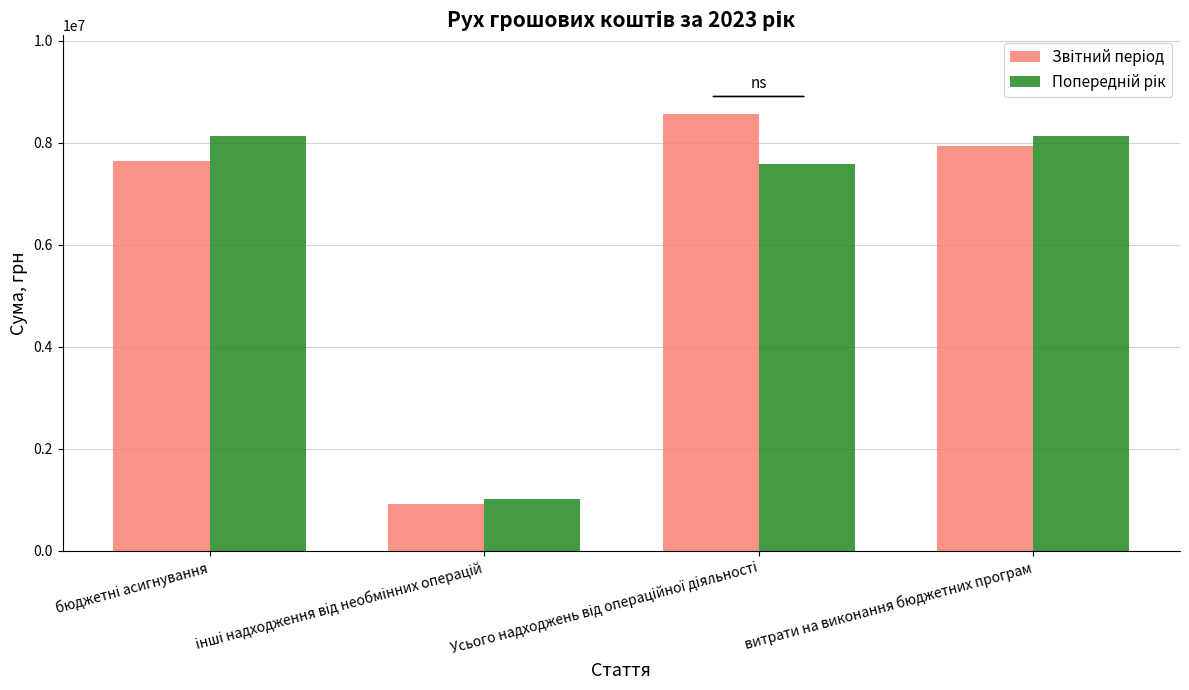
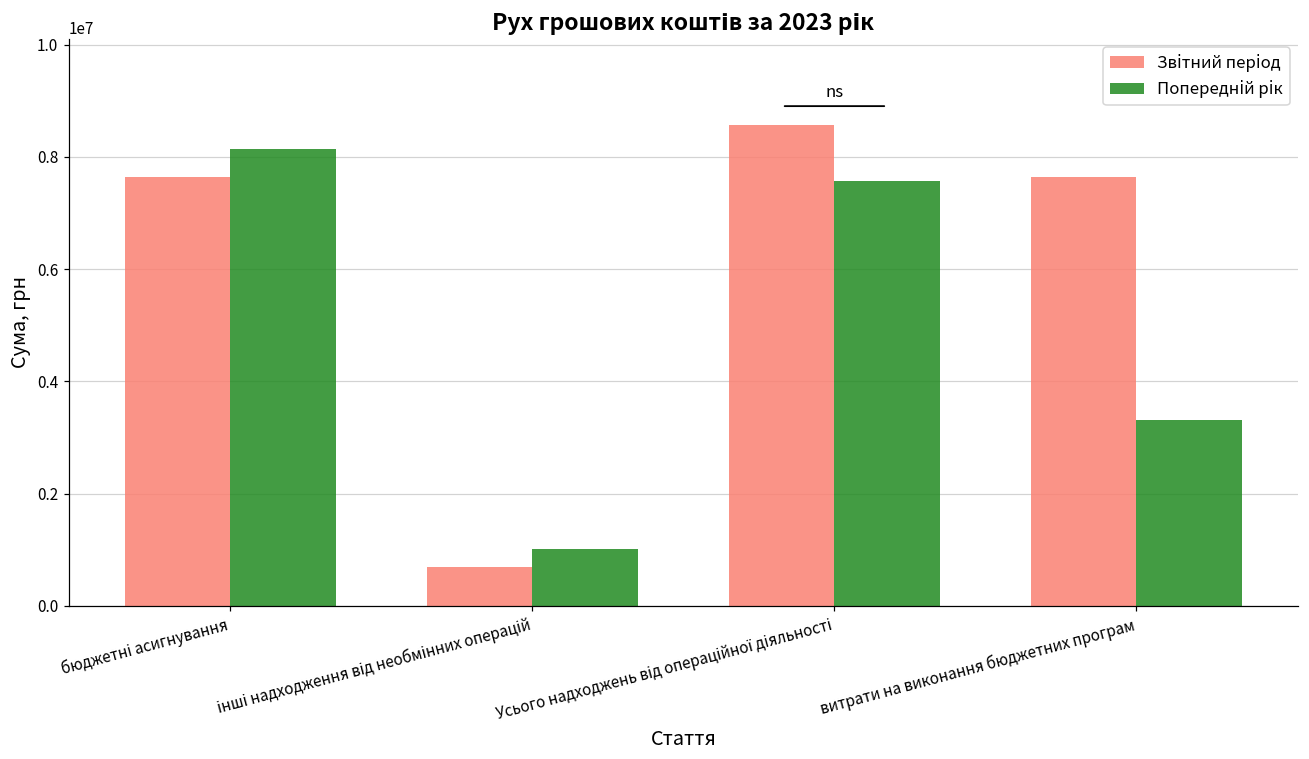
Звітний період, інші надходження від необмінних операцій: 900000 -> 700000
Звітний період, витрати на виконання бюджетних програм: 7900000 -> 7600000
Попередній рік, витрати на виконання бюджетних програм: 8100000 -> 3300000
